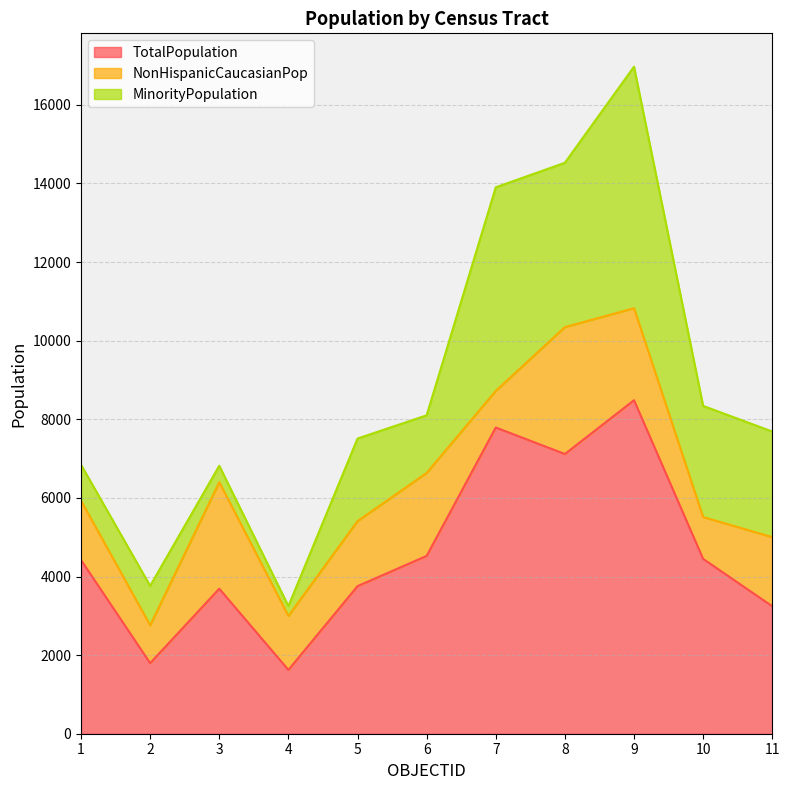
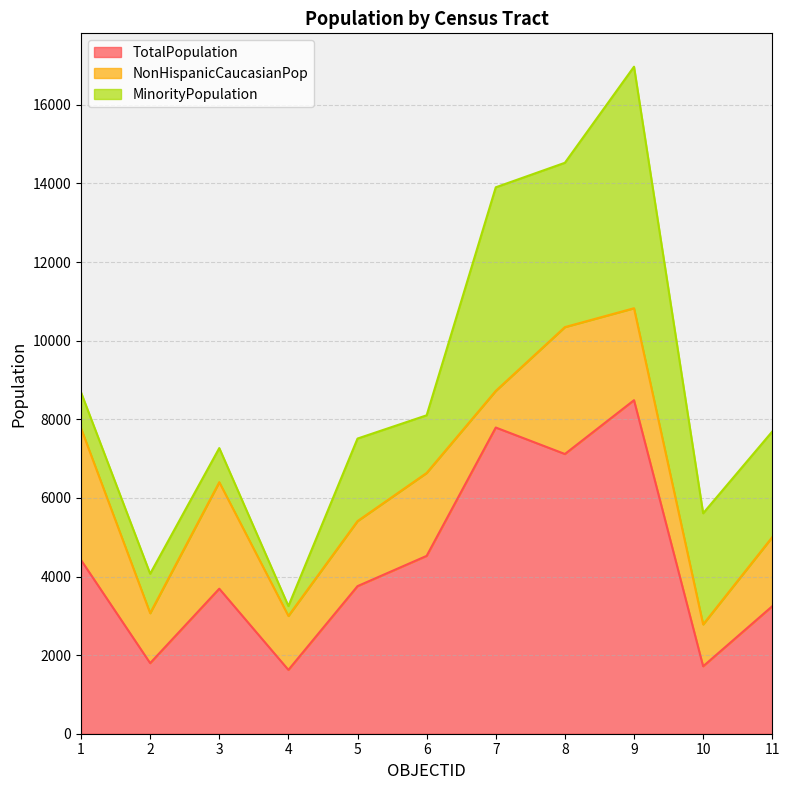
NonHispanicCaucasianPop, 1: 1500 -> 3400
NonHispanicCaucasianPop, 2: 1000 -> 1300
MinorityPopulation, 3: 400 -> 900
TotalPopulation, 10: 4400 -> 1700
